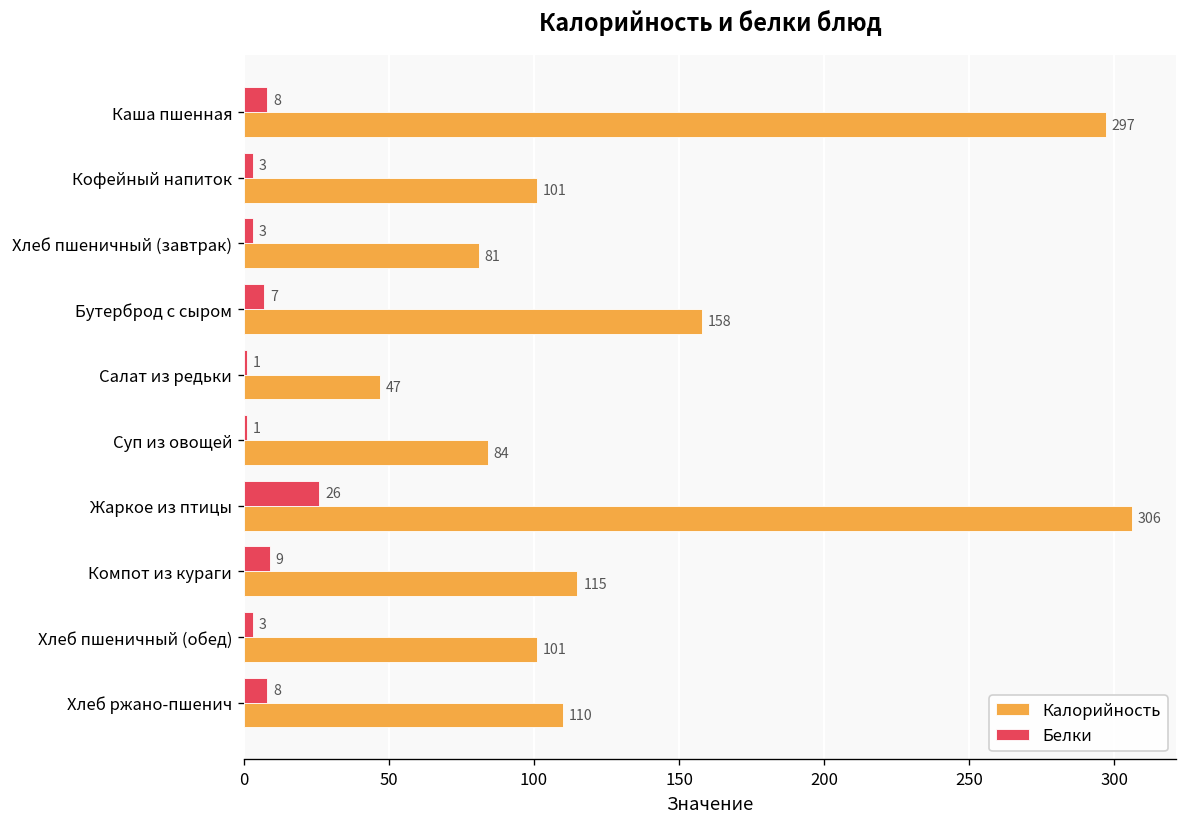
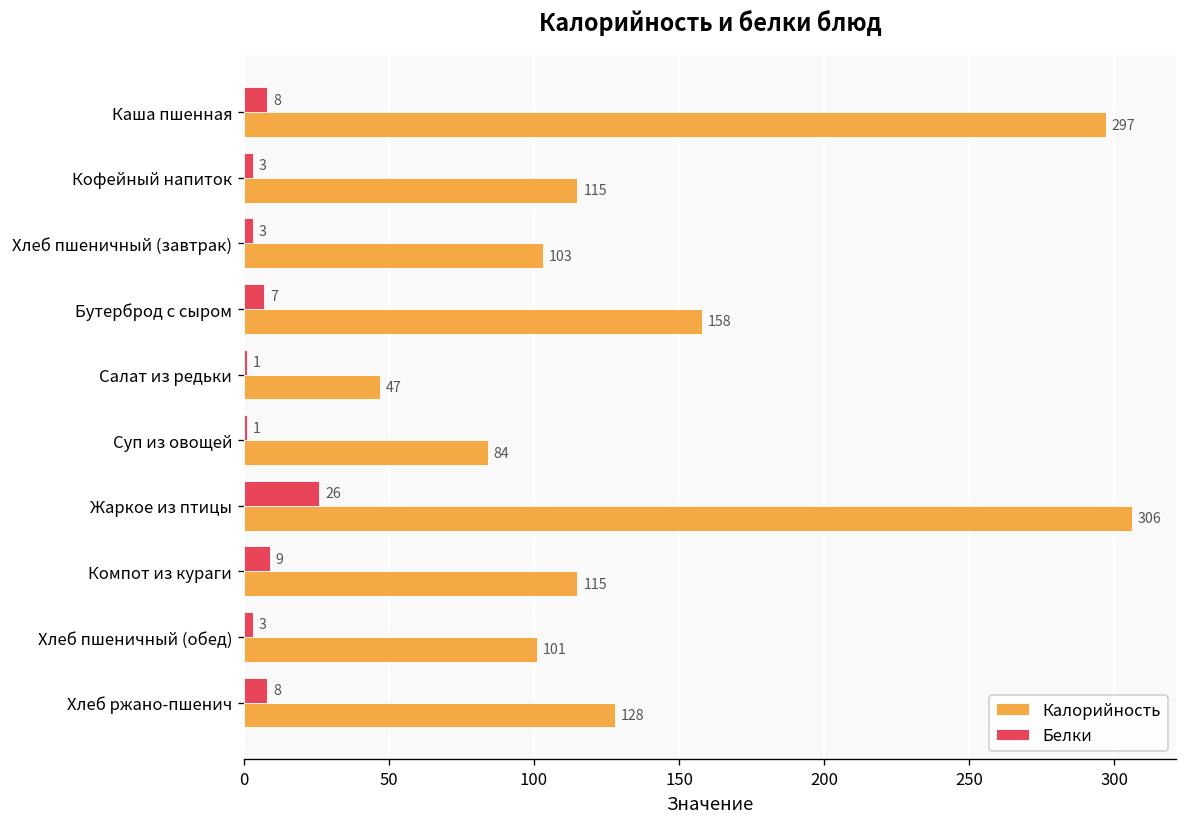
Калорийность, Кофейный напиток: 101 -> 115
Калорийность, Хлеб пшеничный (завтрак): 81 -> 103
Калорийность, Хлеб ржано-пшенич: 110 -> 128
